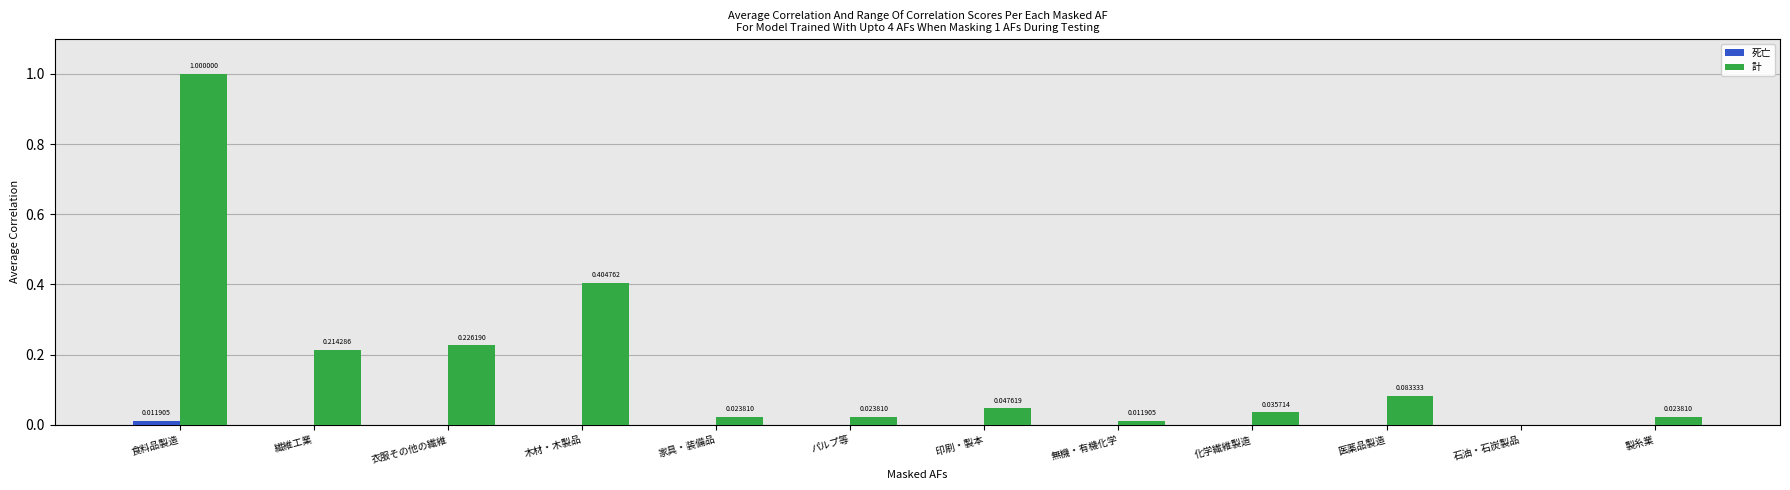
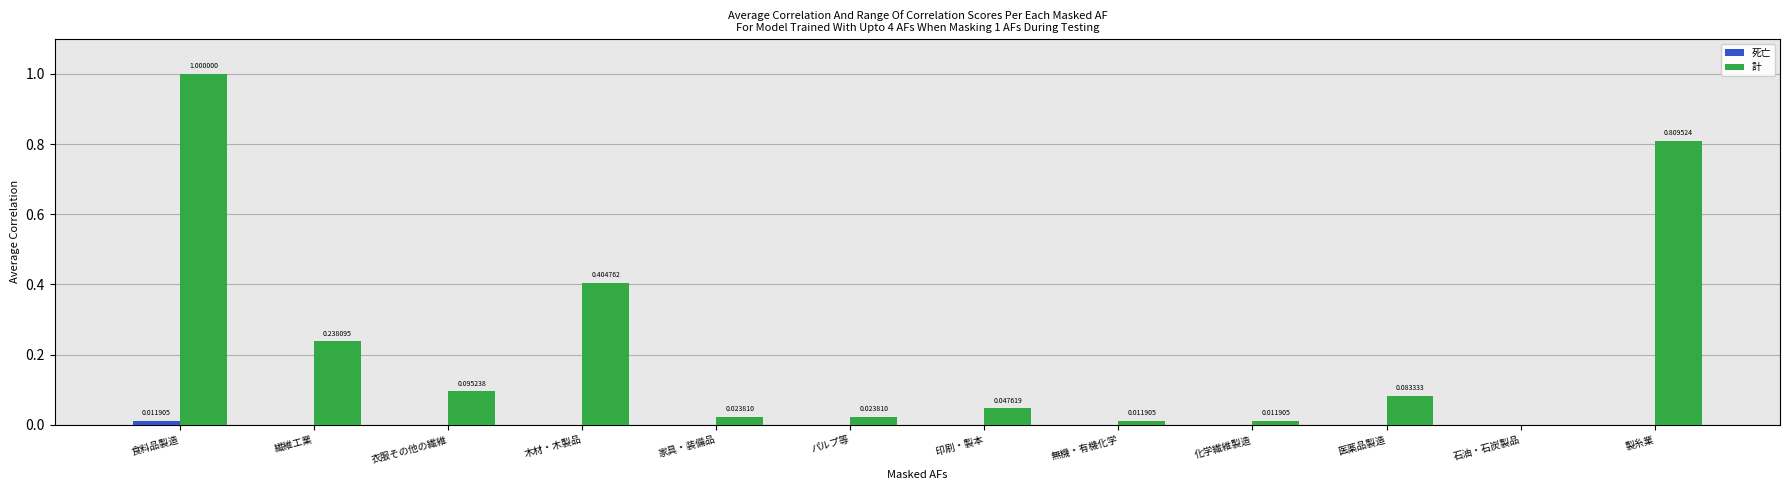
計, 繊維工業: 0.214286 -> 0.238095
計, 衣服その他の繊維: 0.226190 -> 0.095238
計, 化学繊維製造: 0.035714 -> 0.011905
計, 製糸業: 0.023810 -> 0.809524
